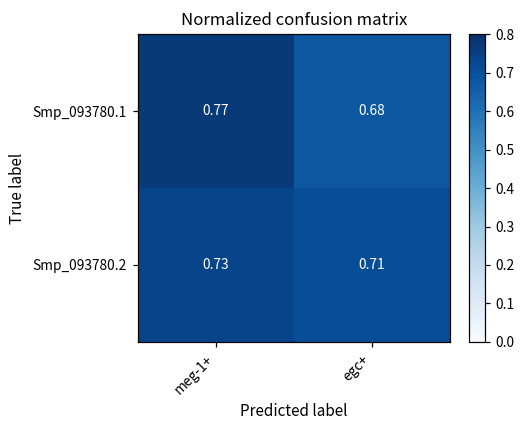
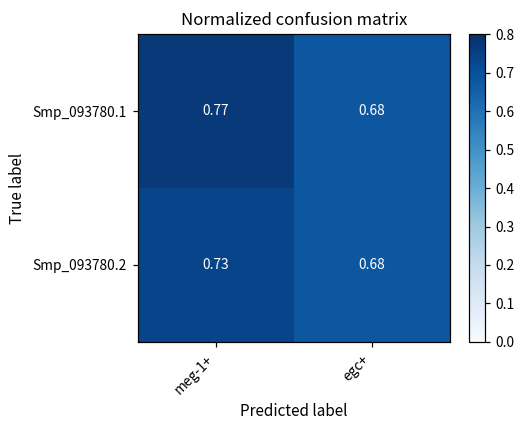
Smp_093780.2, egc+: 0.71 -> 0.68
